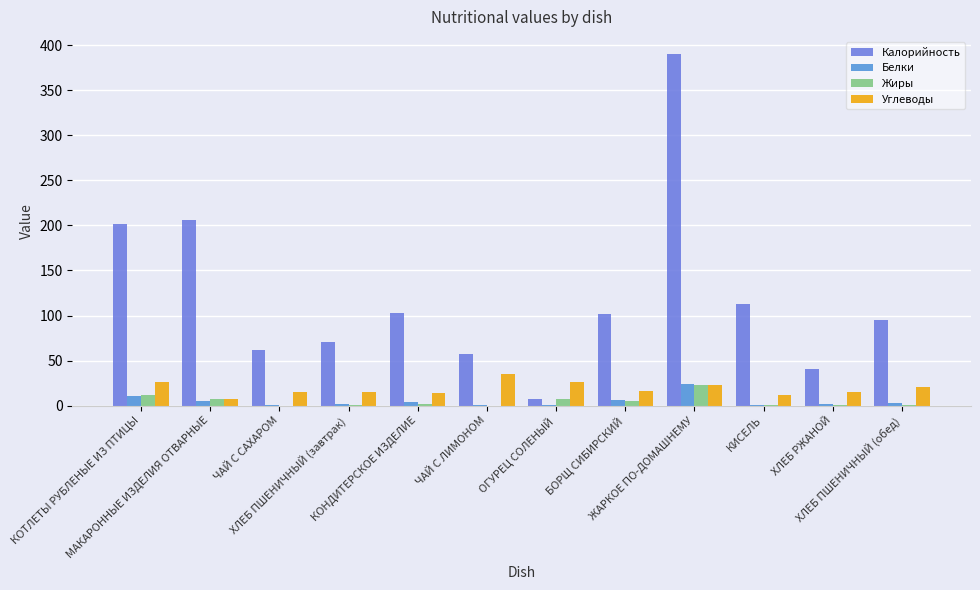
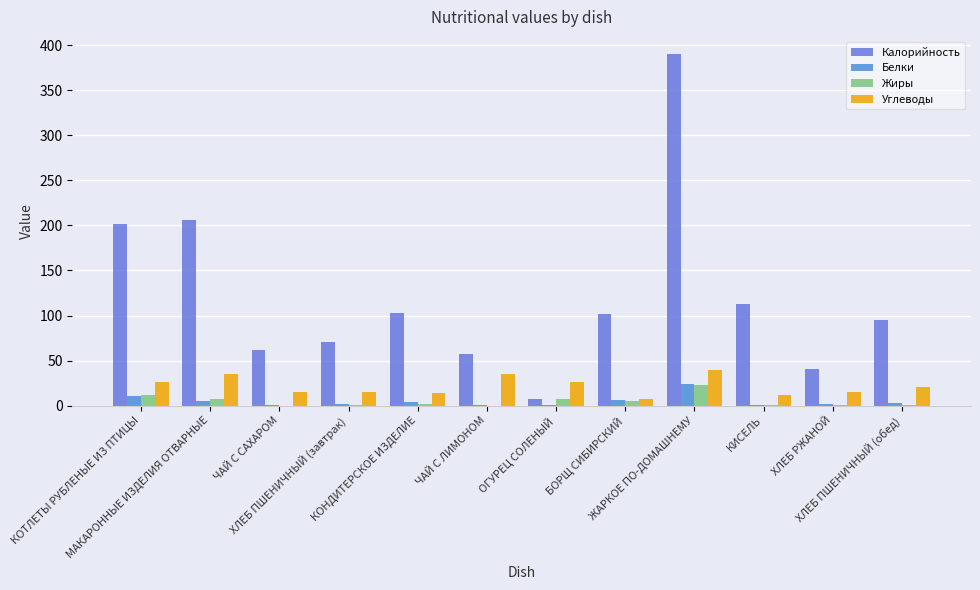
Углеводы, МАКАРОННЫЕ ИЗДЕЛИЯ ОТВАРНЫЕ: 10 -> 30
Углеводы, БОРЩ СИБИРСКИЙ: 20 -> 10
Углеводы, ЖАРКОЕ ПО-ДОМАШНЕМУ: 20 -> 40
